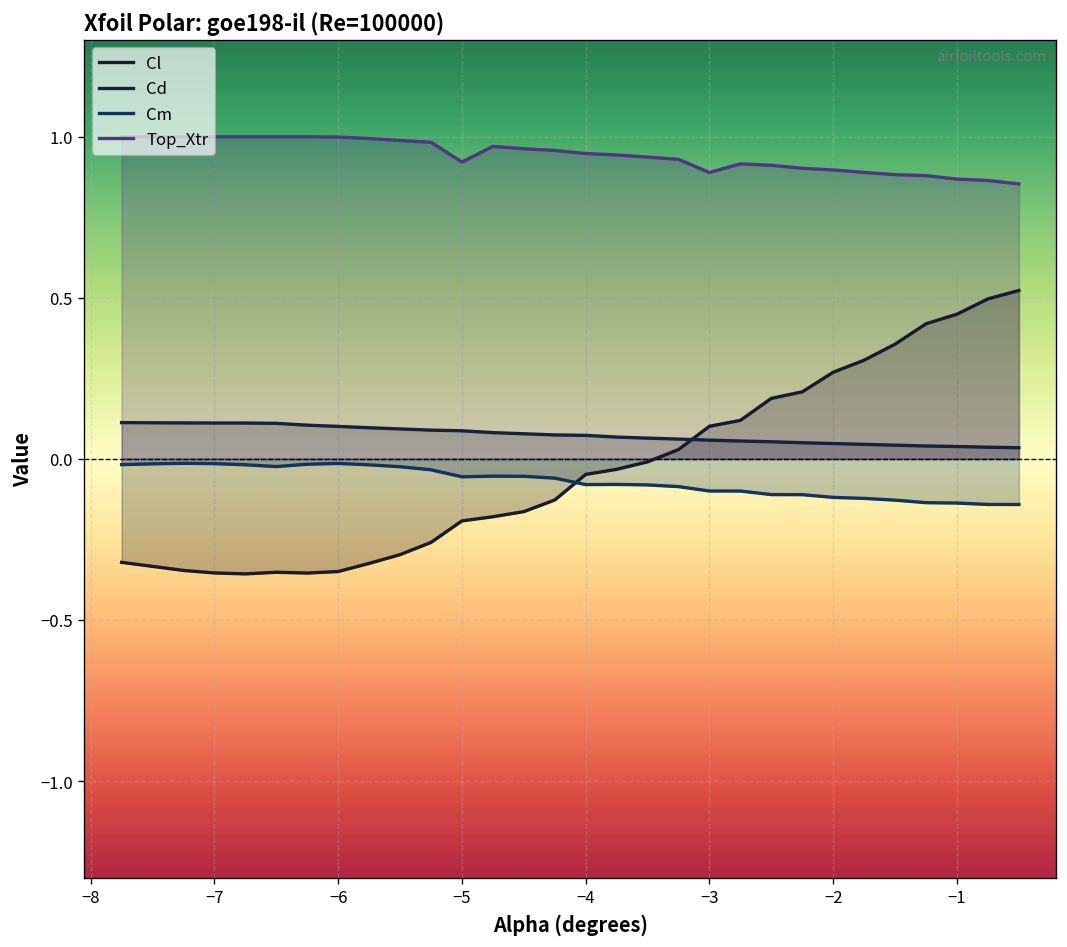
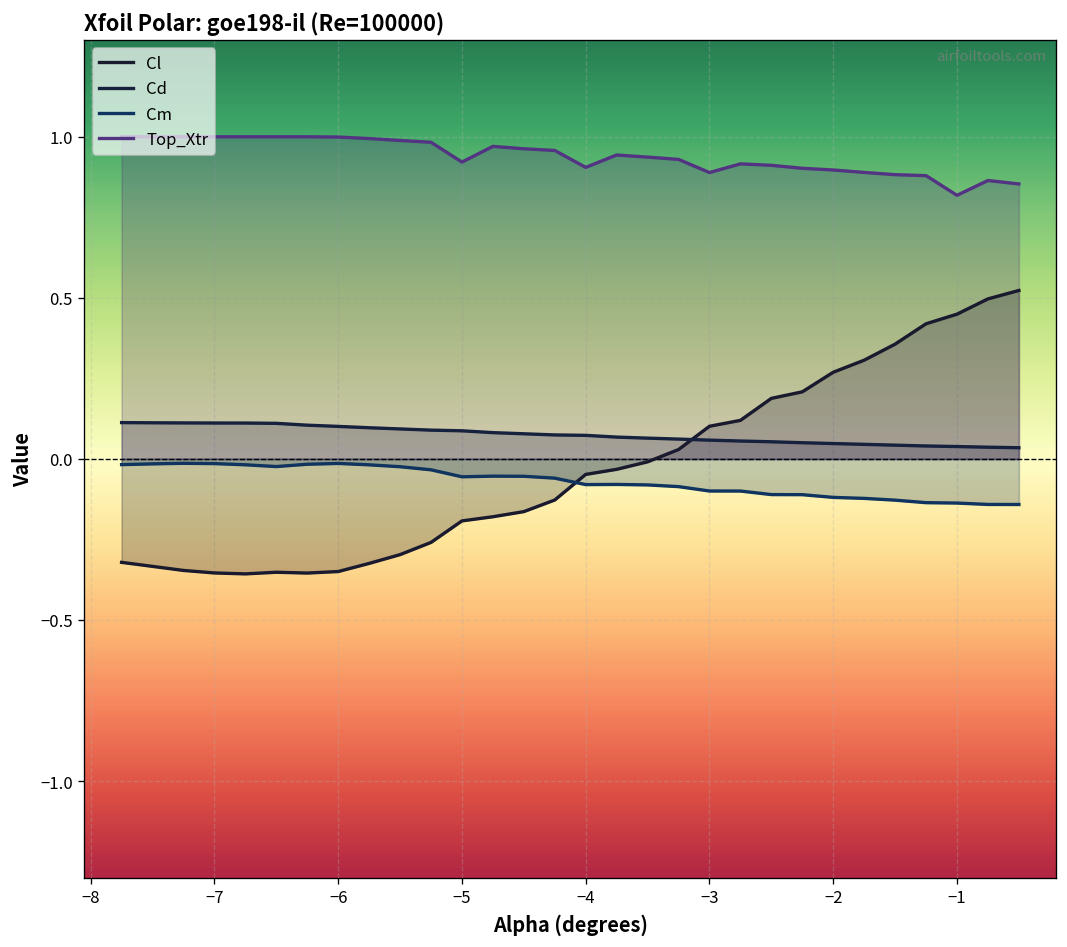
Top_Xtr, −4: 0.95 -> 0.91
Top_Xtr, −1: 0.87 -> 0.82
